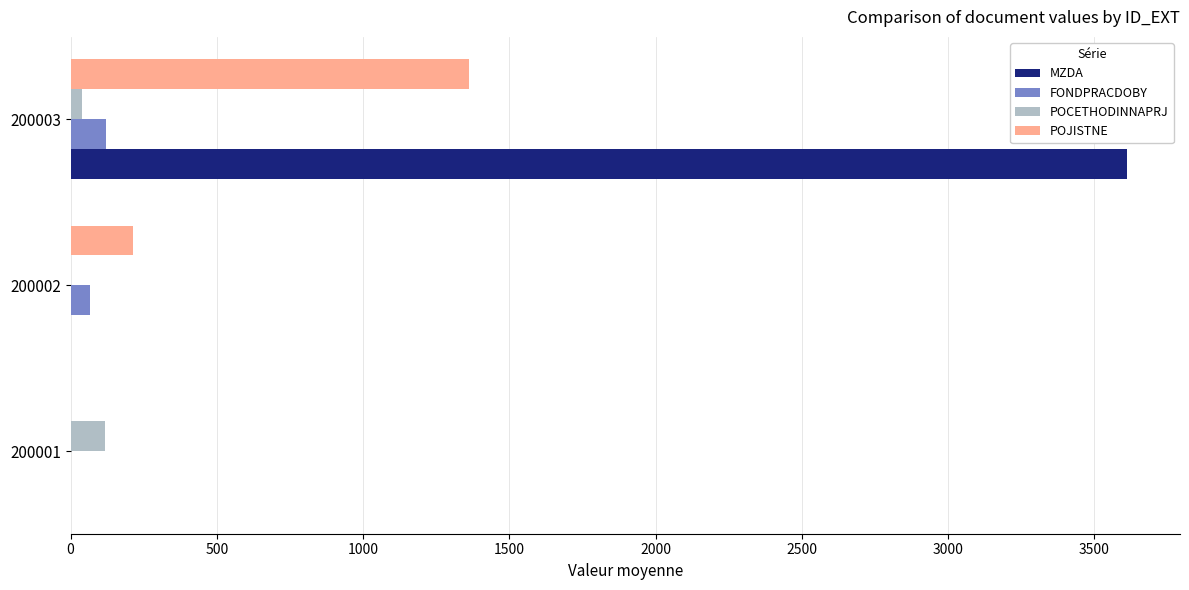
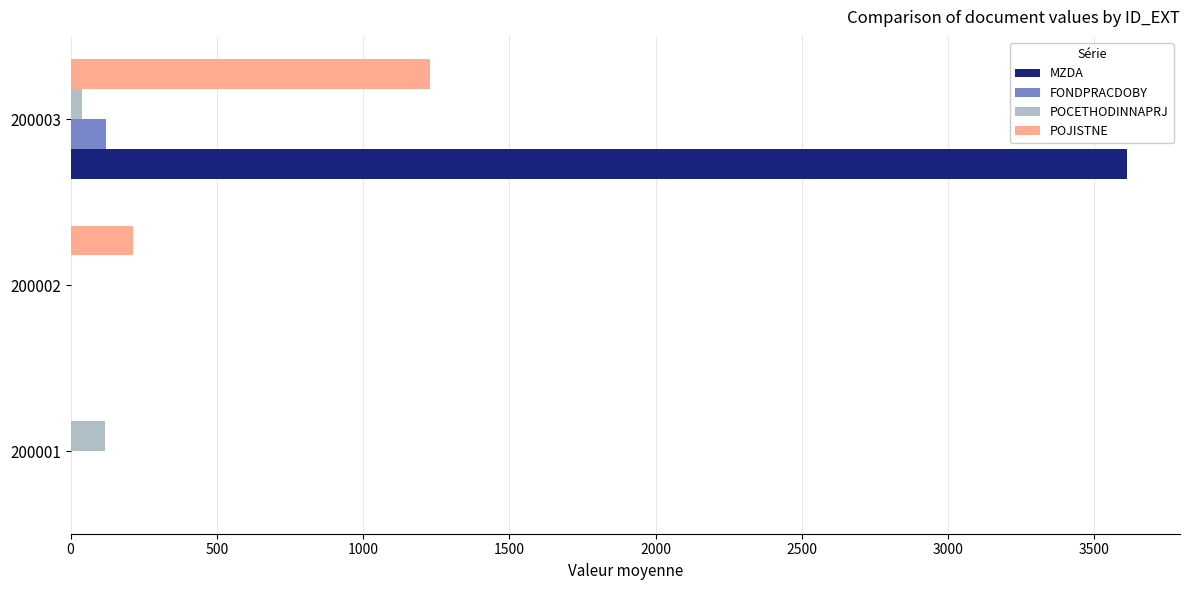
POJISTNE, 200003: 1360 -> 1230
FONDPRACDOBY, 200002: 70 -> 0
